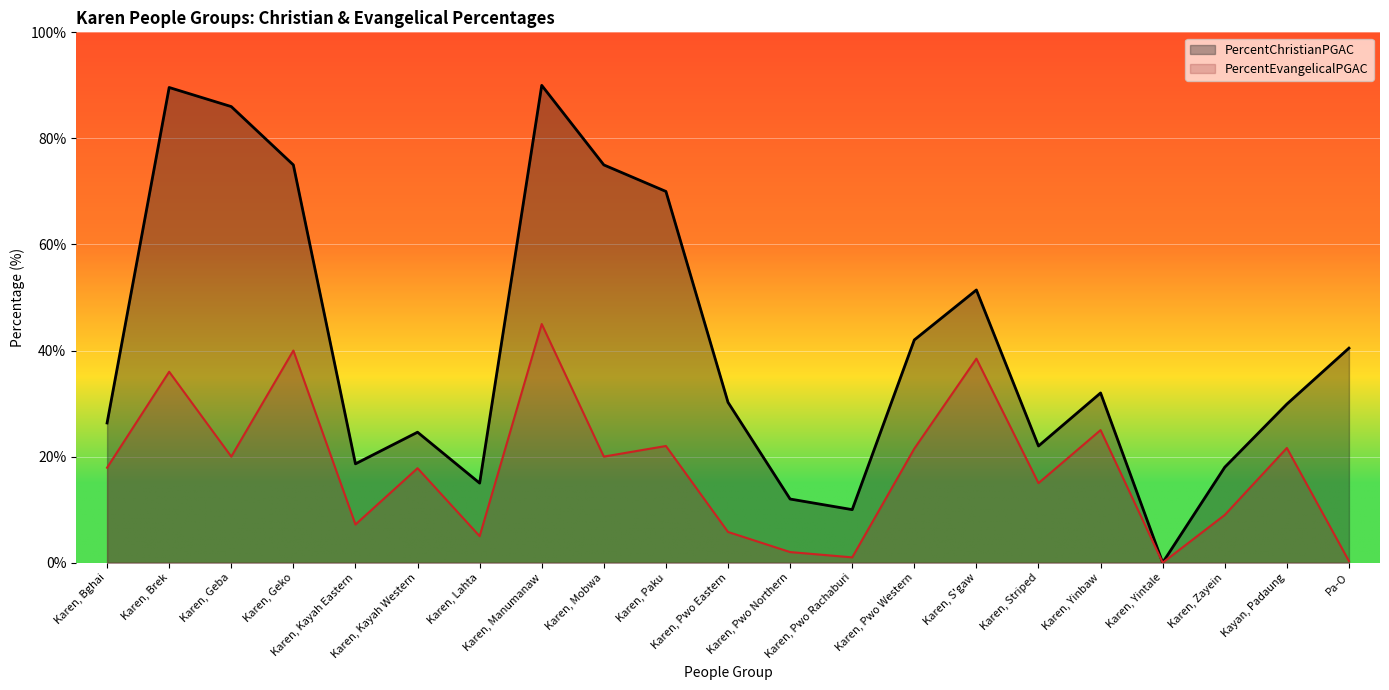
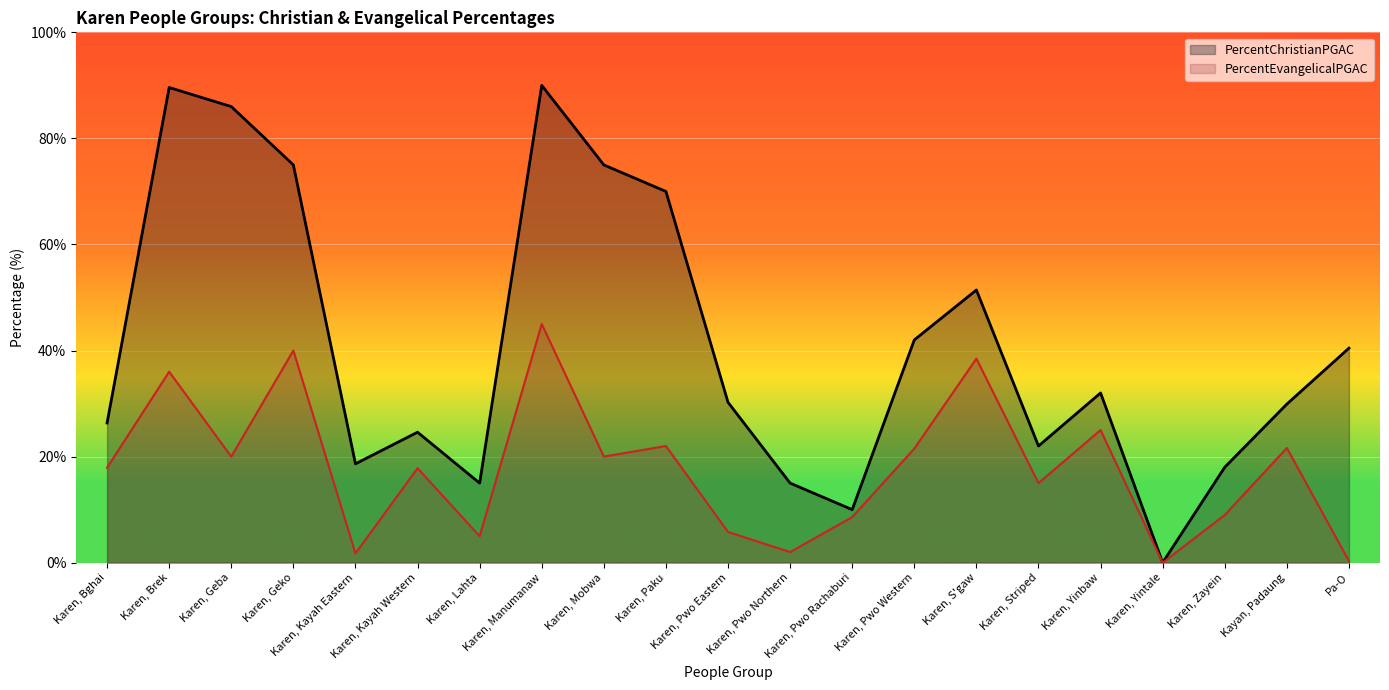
PercentEvangelicalPGAC, Karen, Kayah Eastern: 7% -> 2%
PercentChristianPGAC, Karen, Pwo Northern: 12% -> 15%
PercentEvangelicalPGAC, Karen, Pwo Rachaburi: 1% -> 9%
